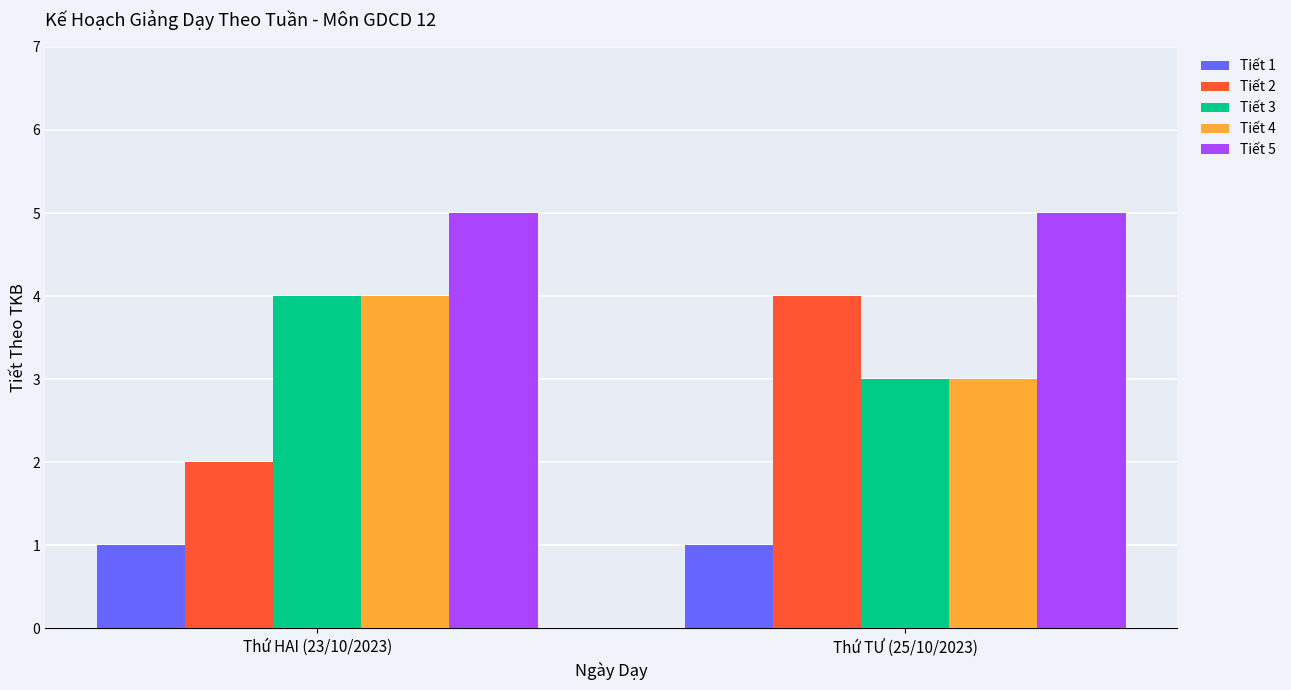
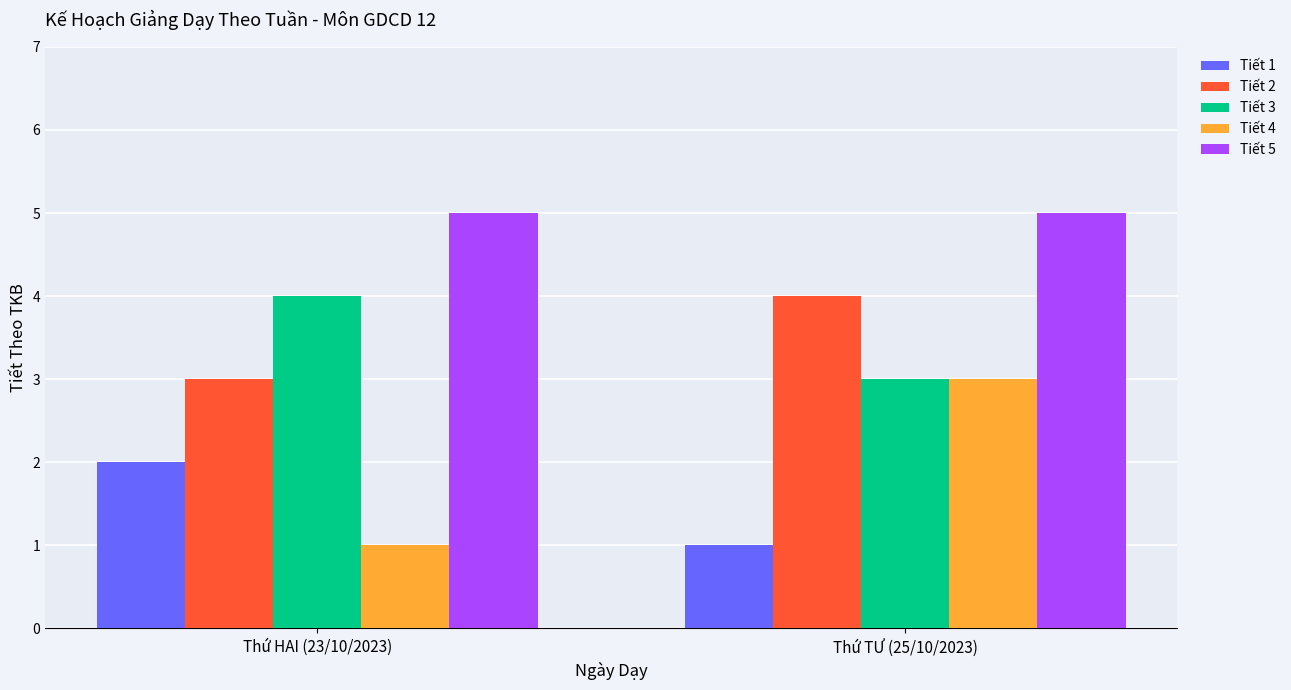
Tiết 1, Thứ HAI (23/10/2023): 1 -> 2
Tiết 2, Thứ HAI (23/10/2023): 2 -> 3
Tiết 4, Thứ HAI (23/10/2023): 4 -> 1
